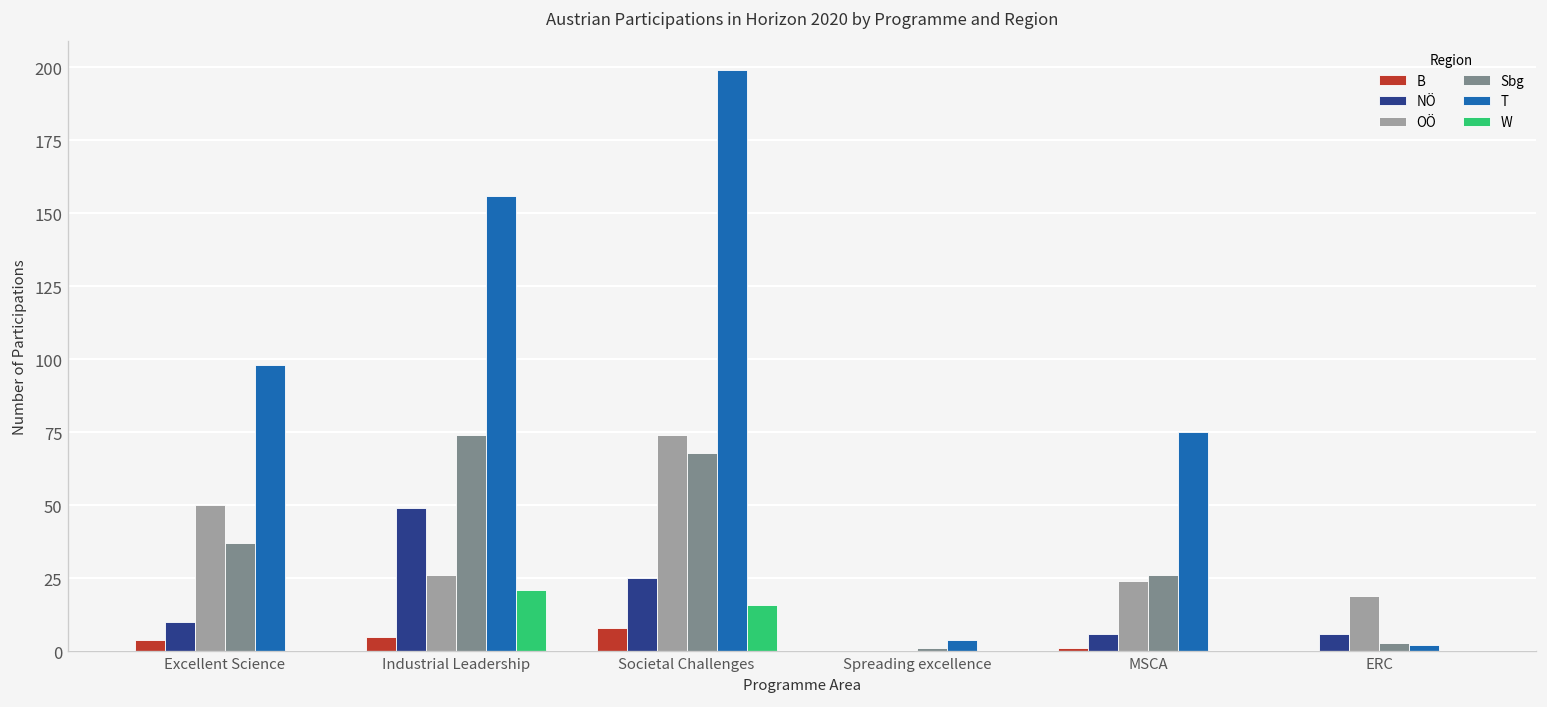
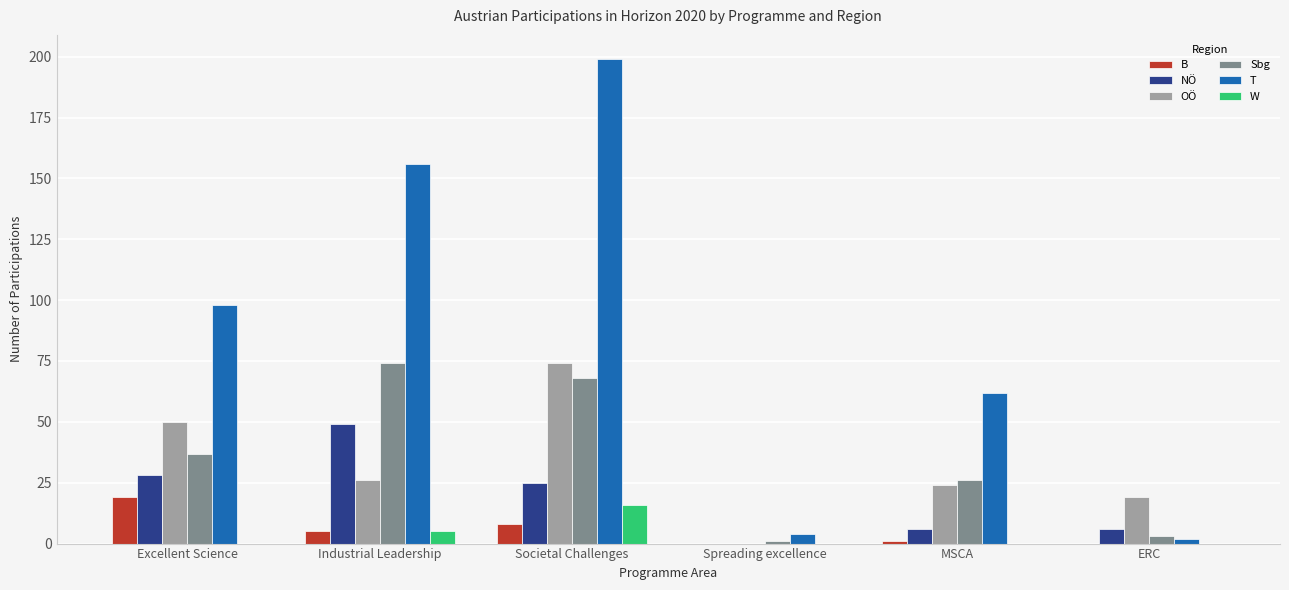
B, Excellent Science: 4 -> 19
NÖ, Excellent Science: 10 -> 28
W, Industrial Leadership: 21 -> 5
T, MSCA: 75 -> 62
